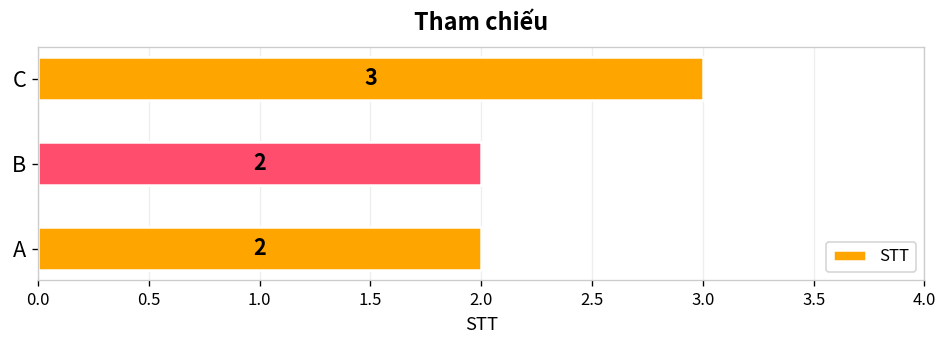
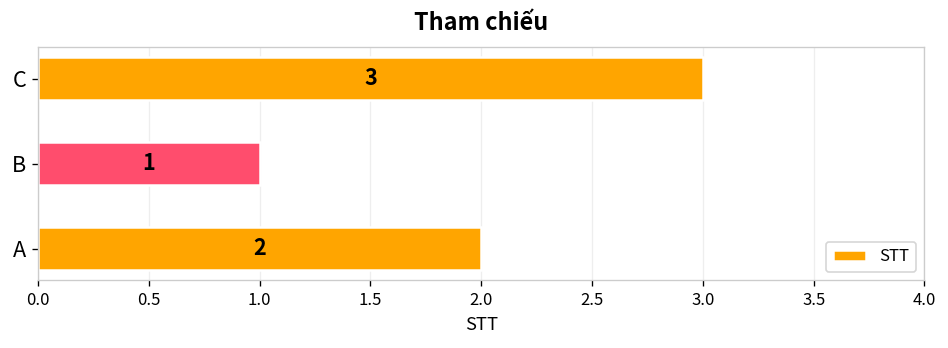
B: 2 -> 1
